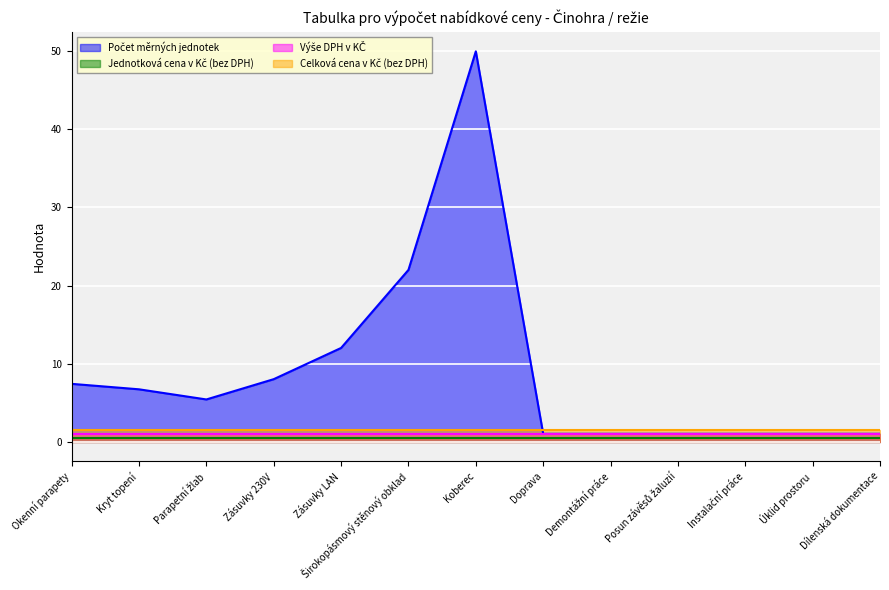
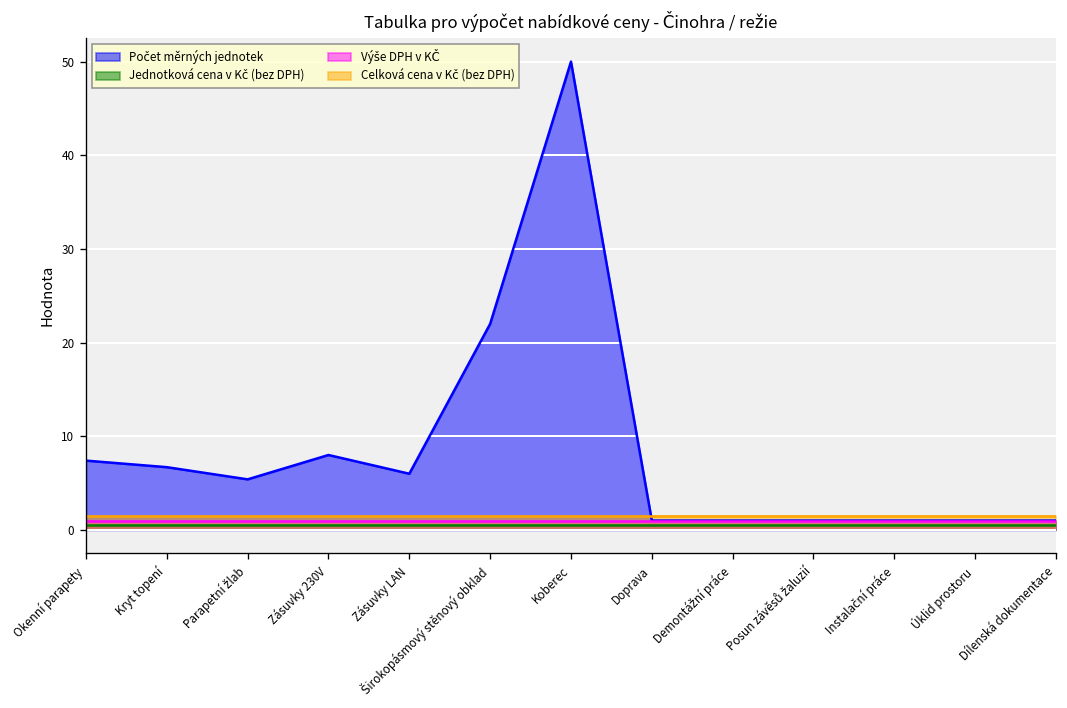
Počet měrných jednotek, Zásuvky LAN: 12 -> 6
